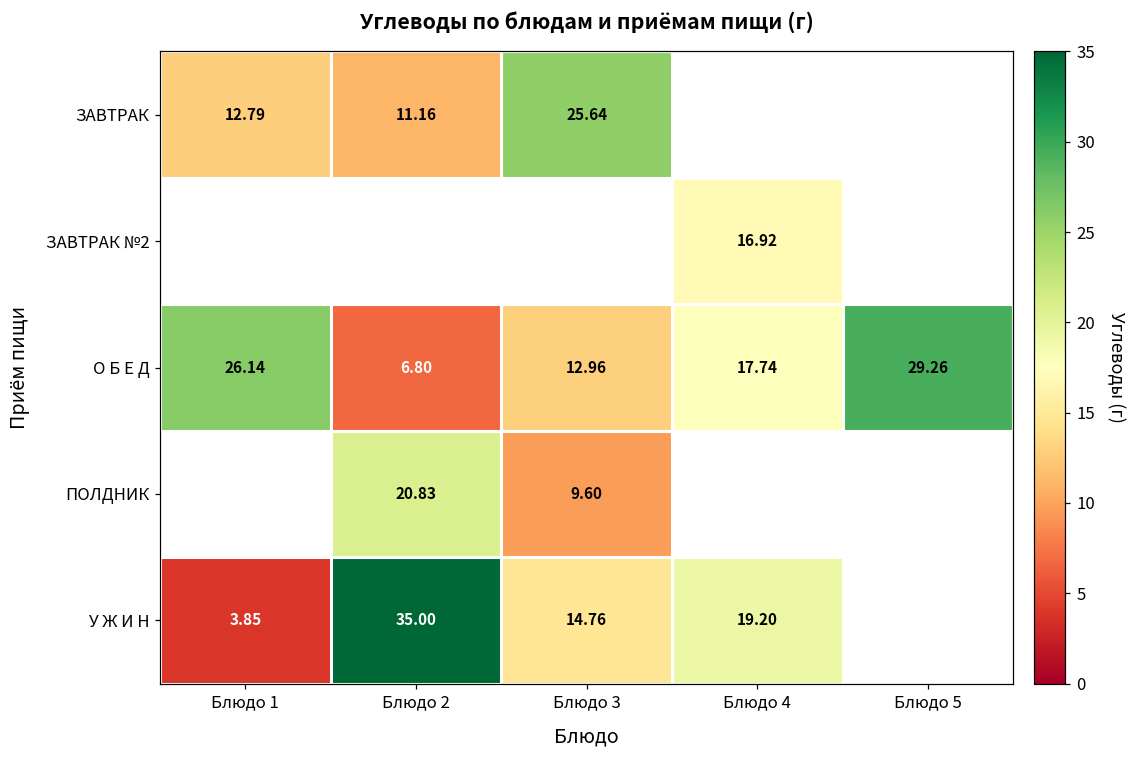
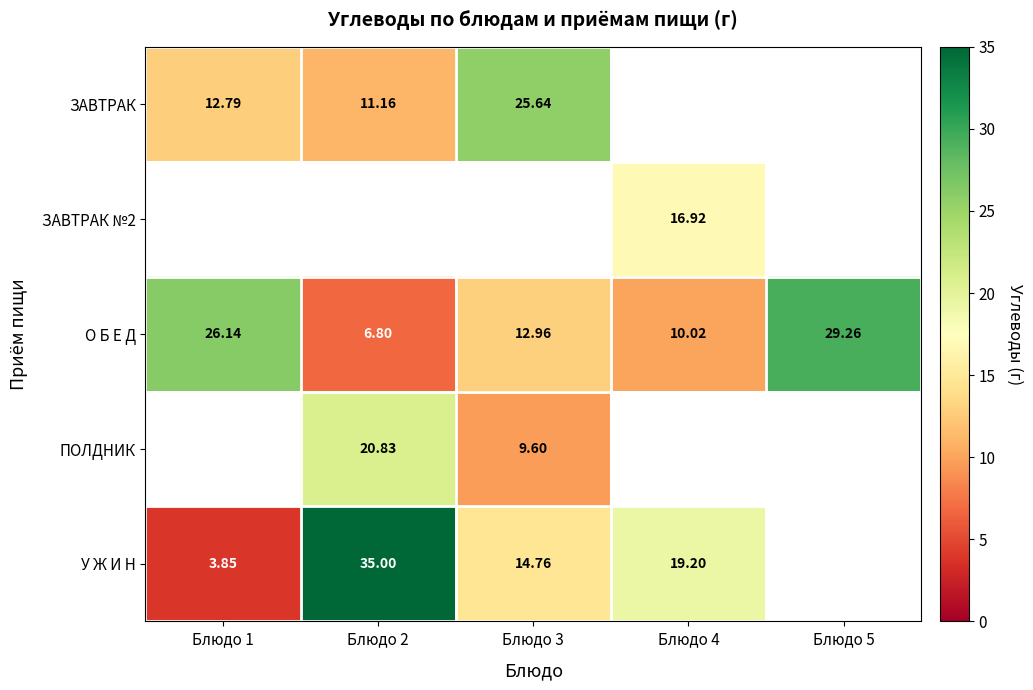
О Б Е Д, Блюдо 4: 17.74 -> 10.02
